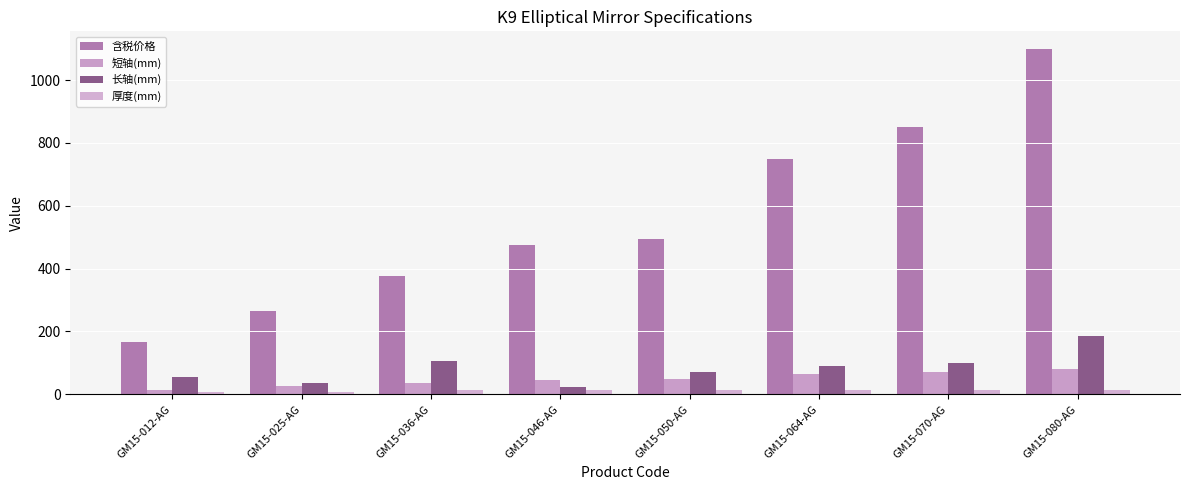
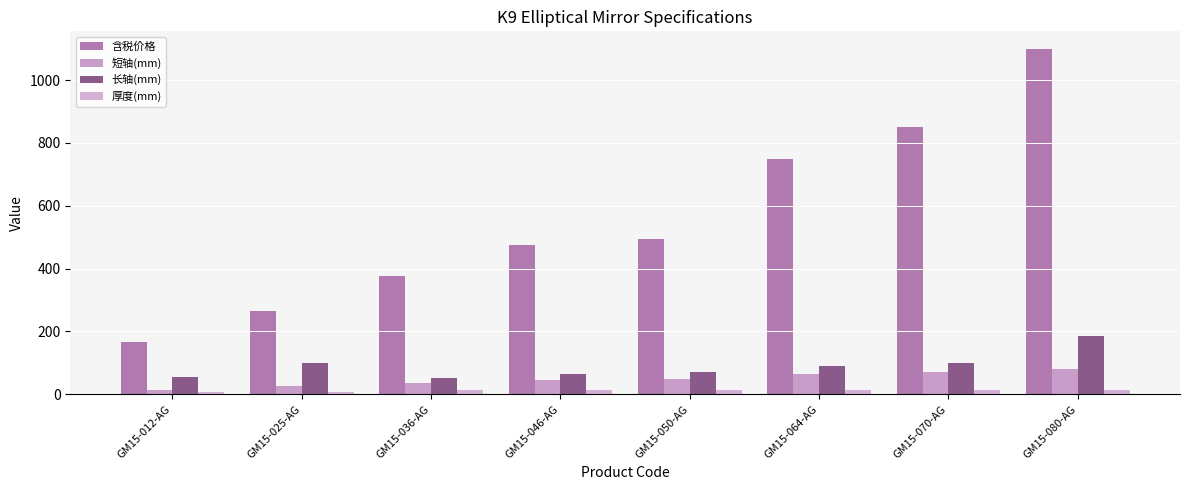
长轴(mm), GM15-025-AG: 40 -> 100
长轴(mm), GM15-036-AG: 110 -> 50
长轴(mm), GM15-046-AG: 20 -> 70
